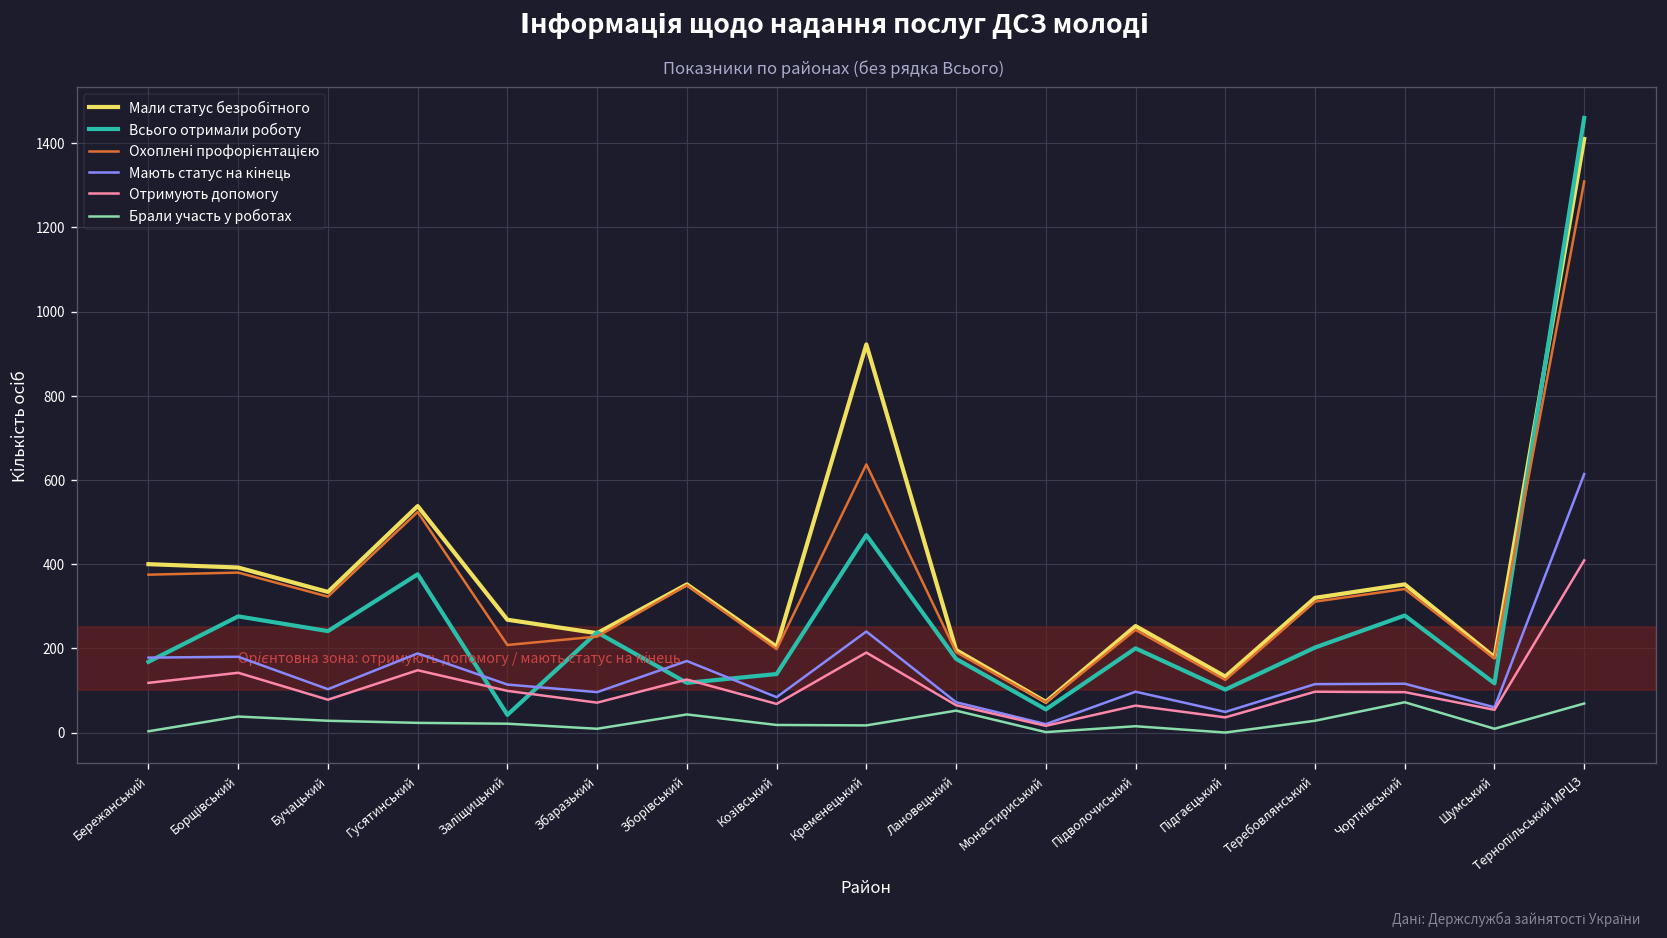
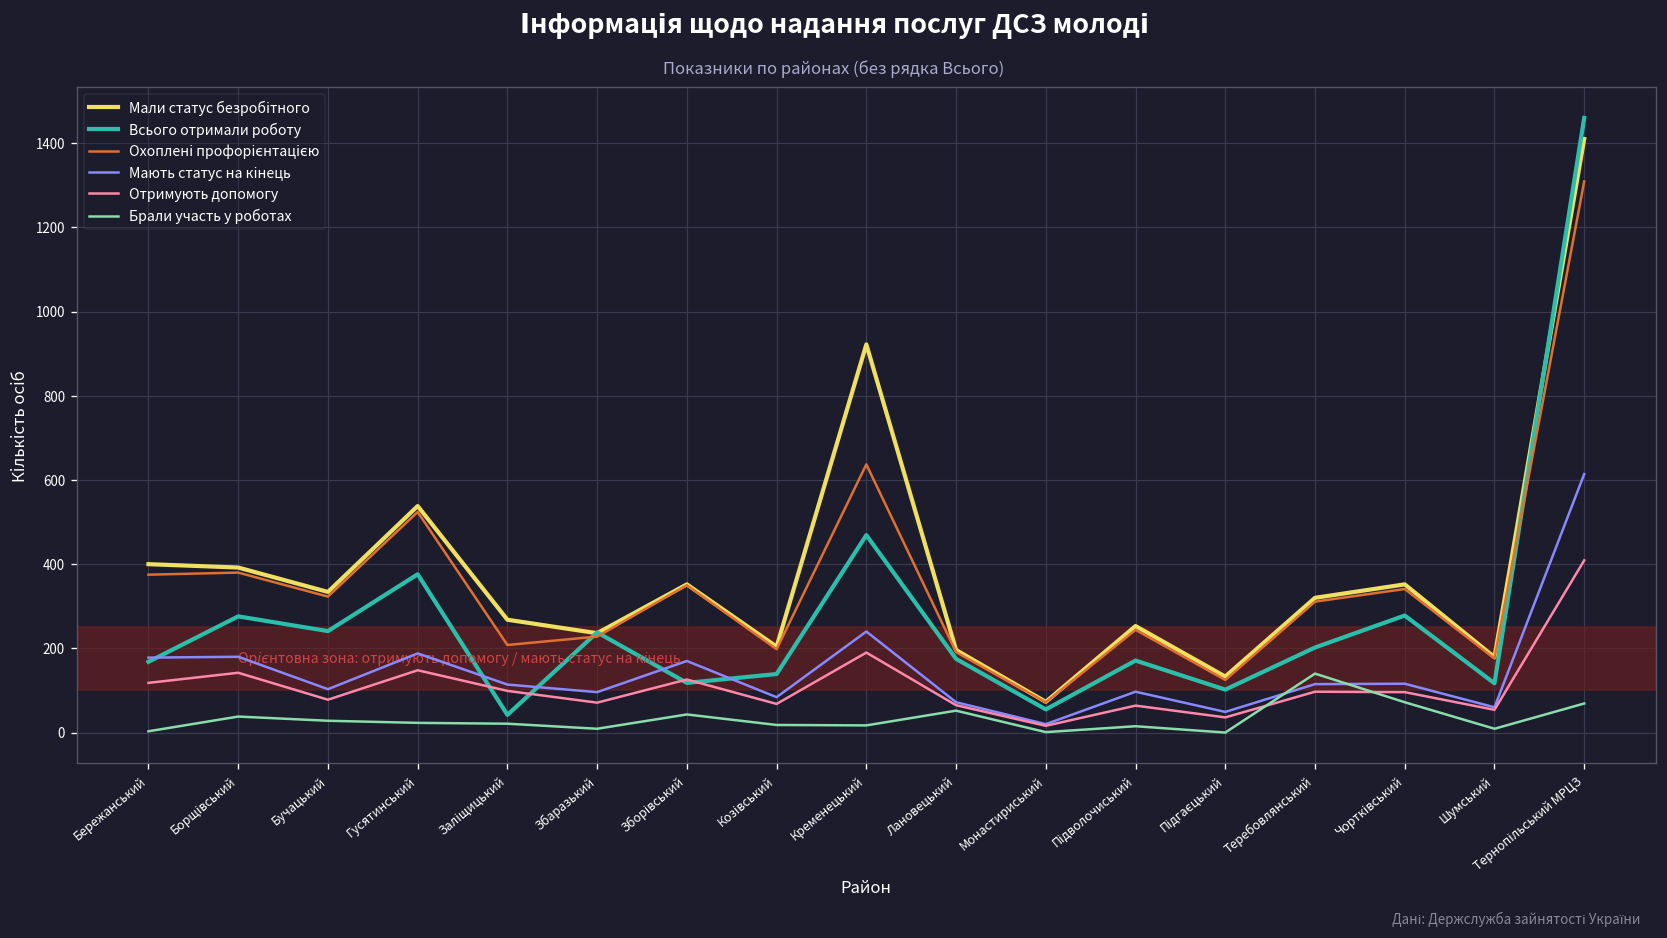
Всього отримали роботу, Підволочиський: 200 -> 170
Брали участь у роботах, Теребовлянський: 30 -> 140
